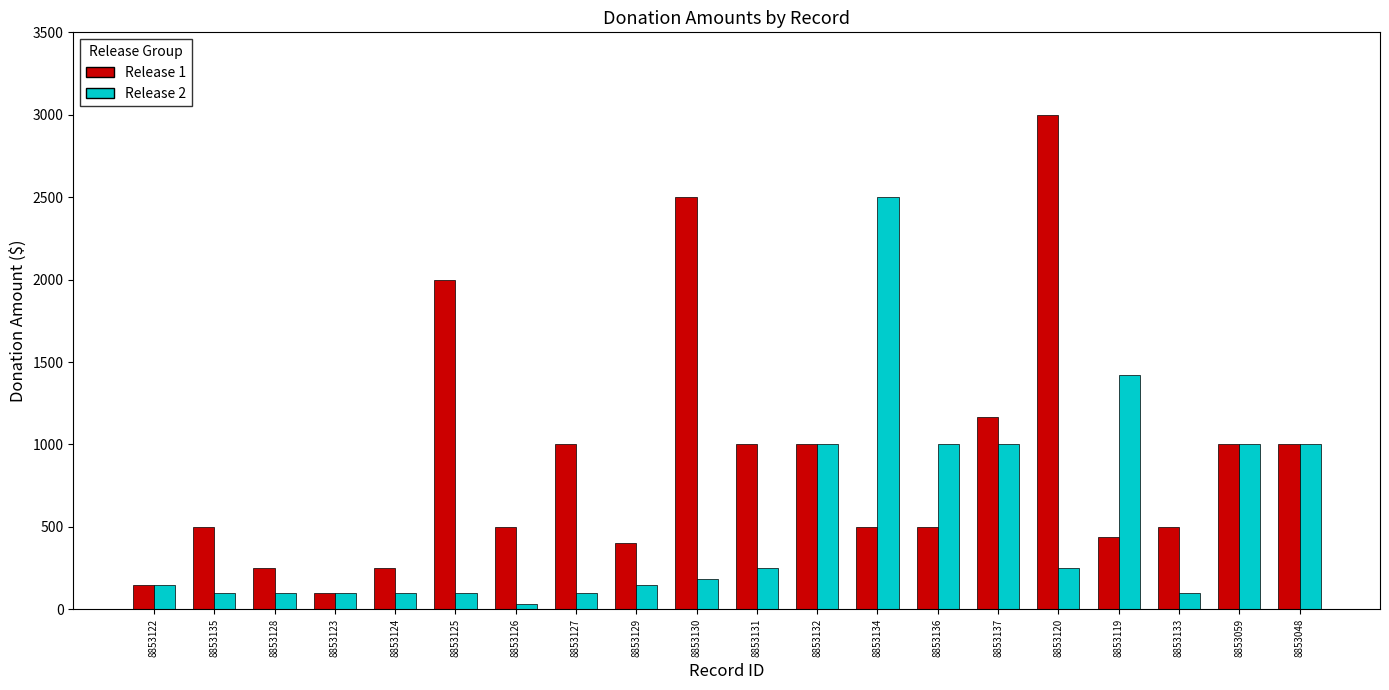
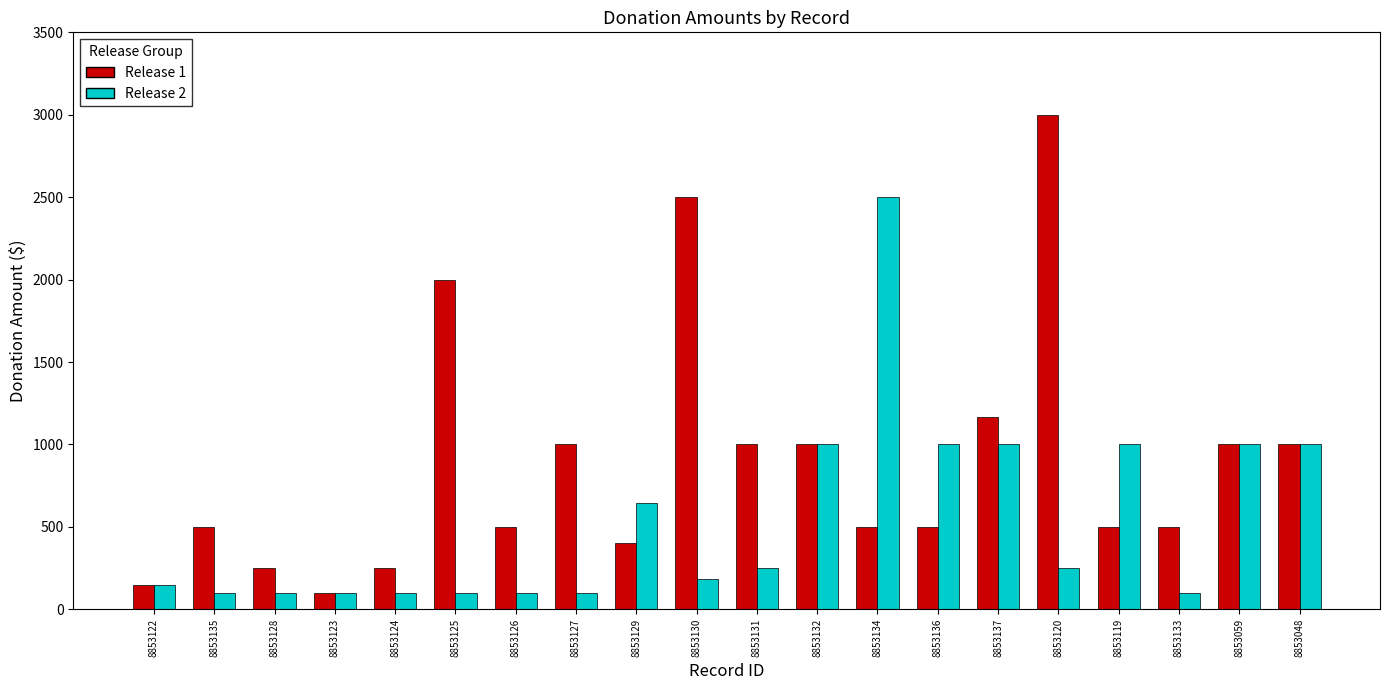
Release 2, 8853126: 30 -> 100
Release 2, 8853129: 150 -> 650
Release 1, 8853119: 440 -> 500
Release 2, 8853119: 1420 -> 1000
